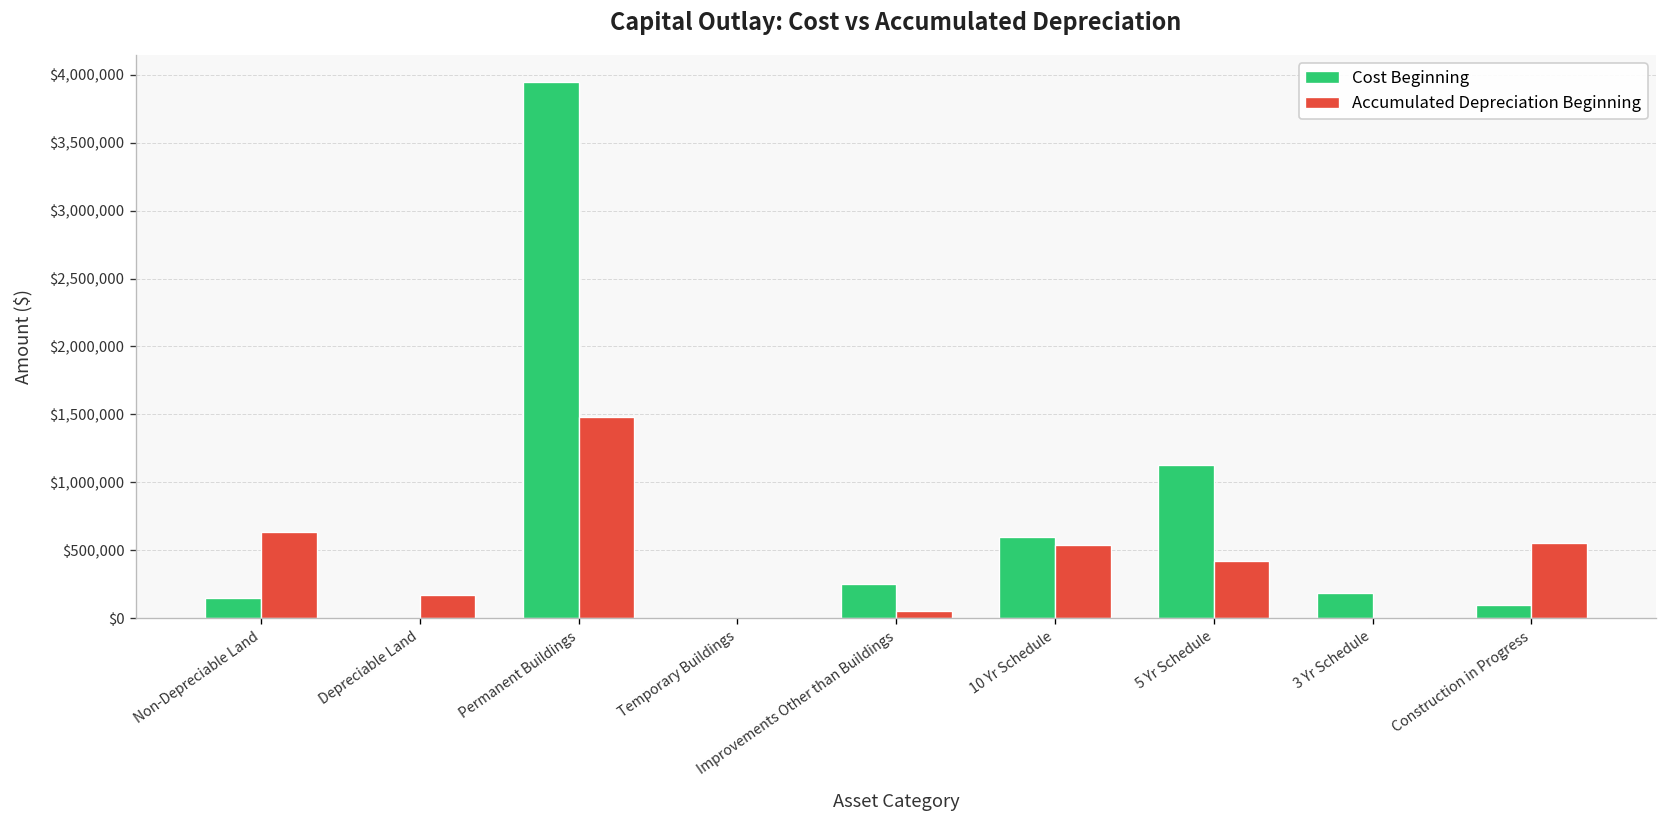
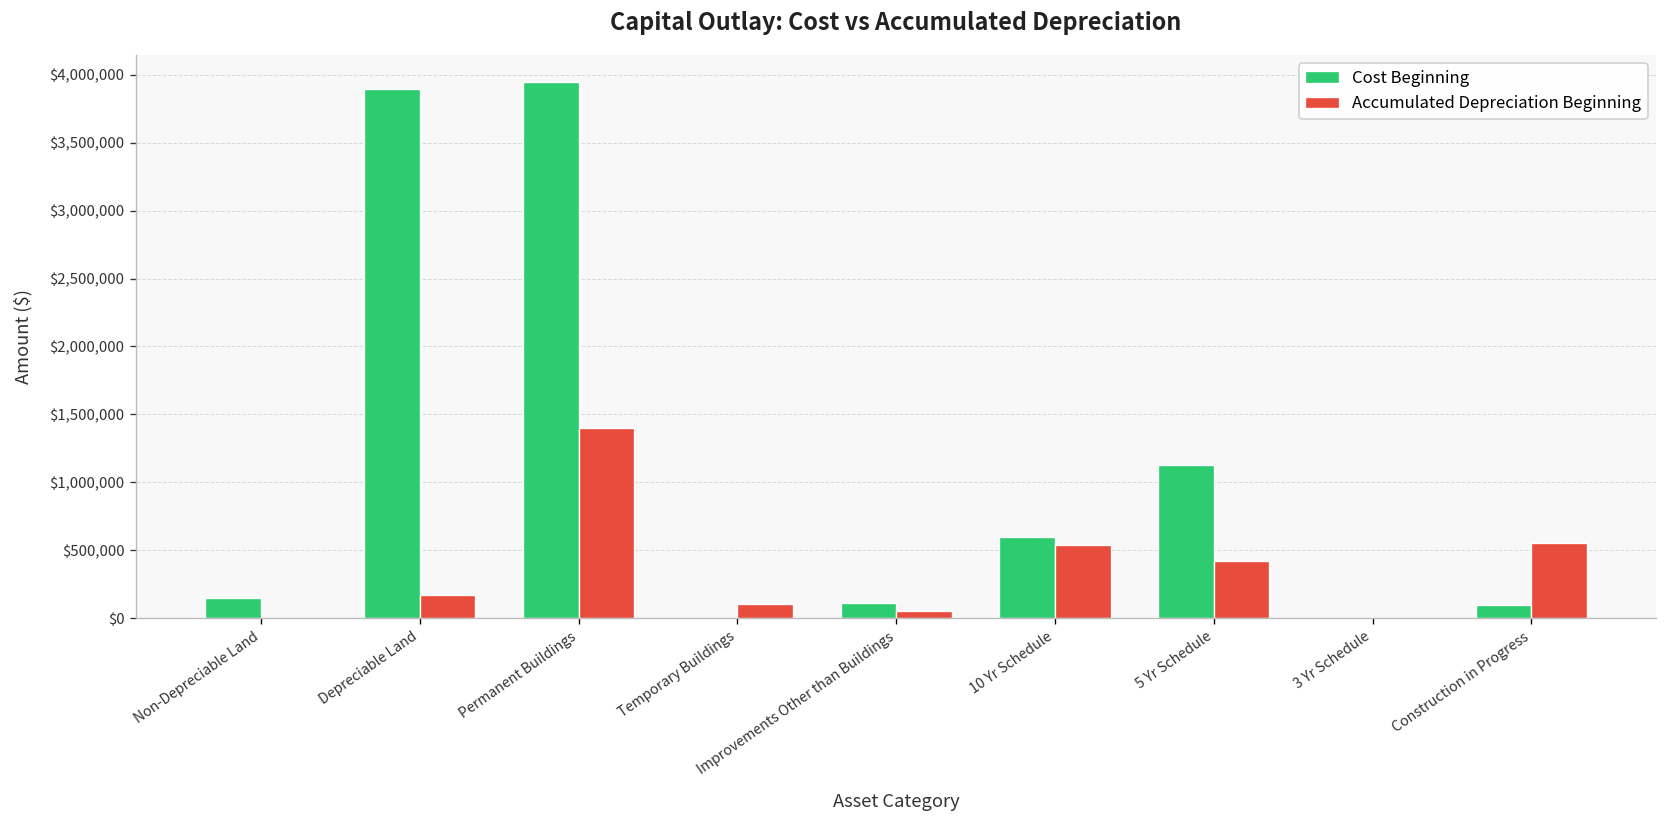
Accumulated Depreciation Beginning, Non-Depreciable Land: $630,000 -> $0
Cost Beginning, Depreciable Land: $0 -> $3,900,000
Accumulated Depreciation Beginning, Permanent Buildings: $1,480,000 -> $1,400,000
Accumulated Depreciation Beginning, Temporary Buildings: $0 -> $110,000
Cost Beginning, Improvements Other than Buildings: $250,000 -> $110,000
Cost Beginning, 3 Yr Schedule: $180,000 -> $0
